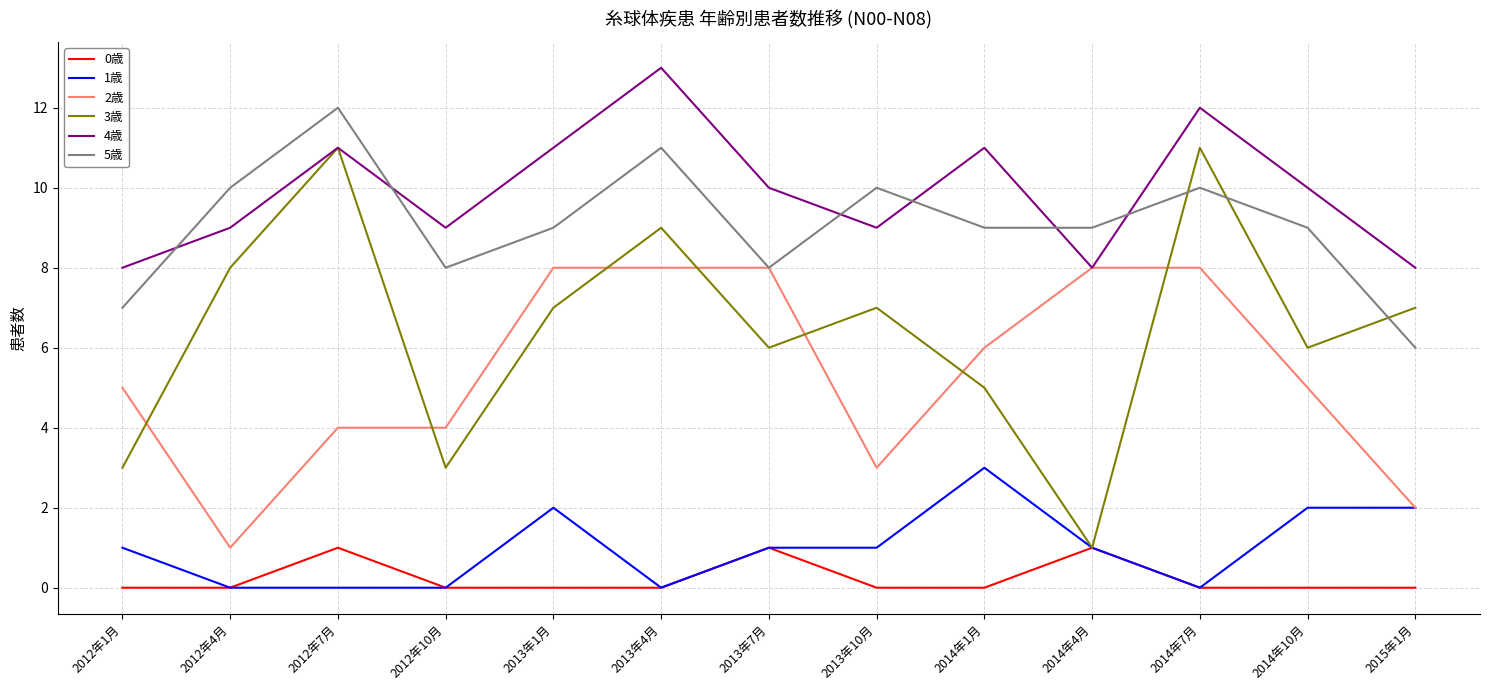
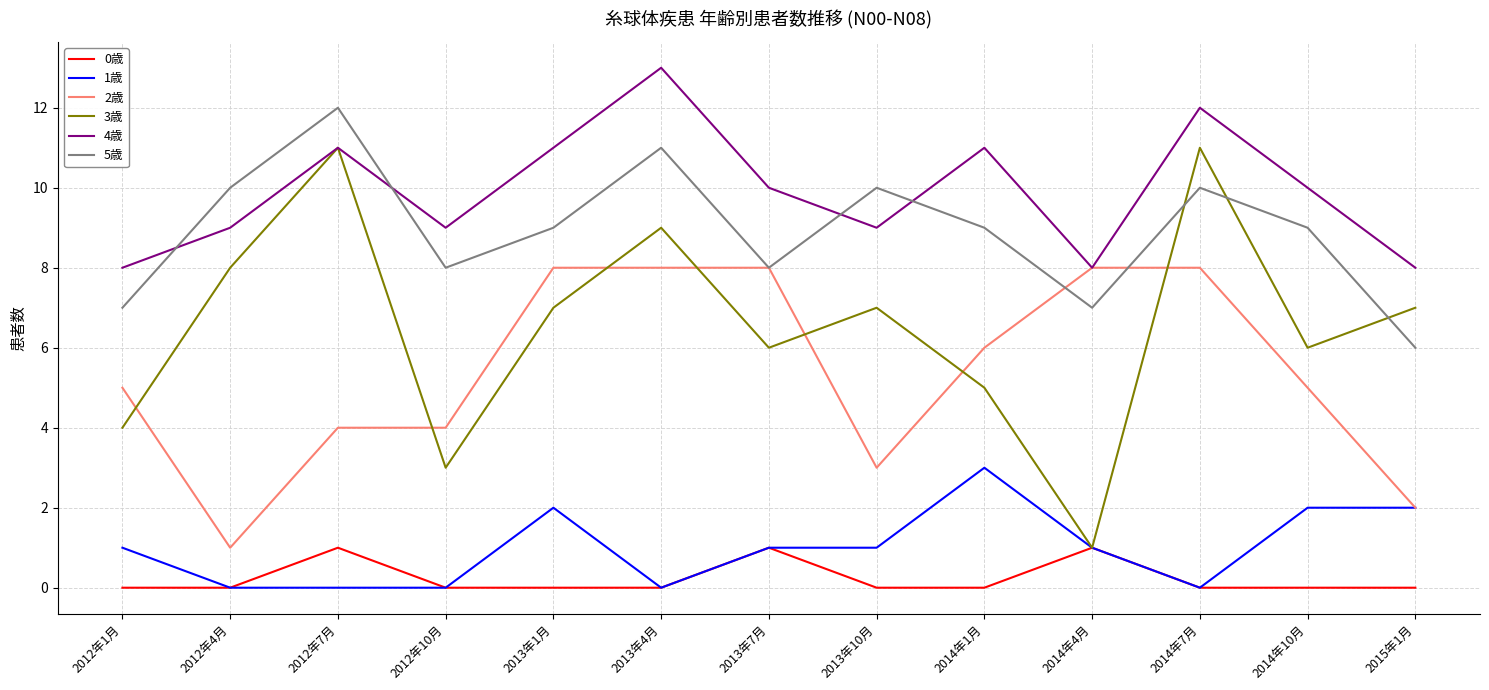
3歳, 2012年1月: 3 -> 4
5歳, 2014年4月: 9 -> 7
